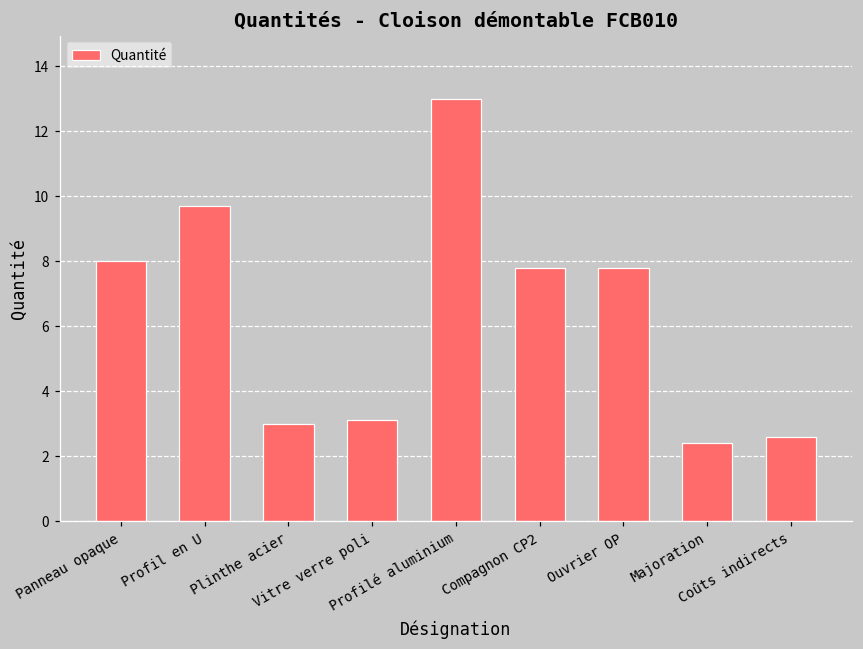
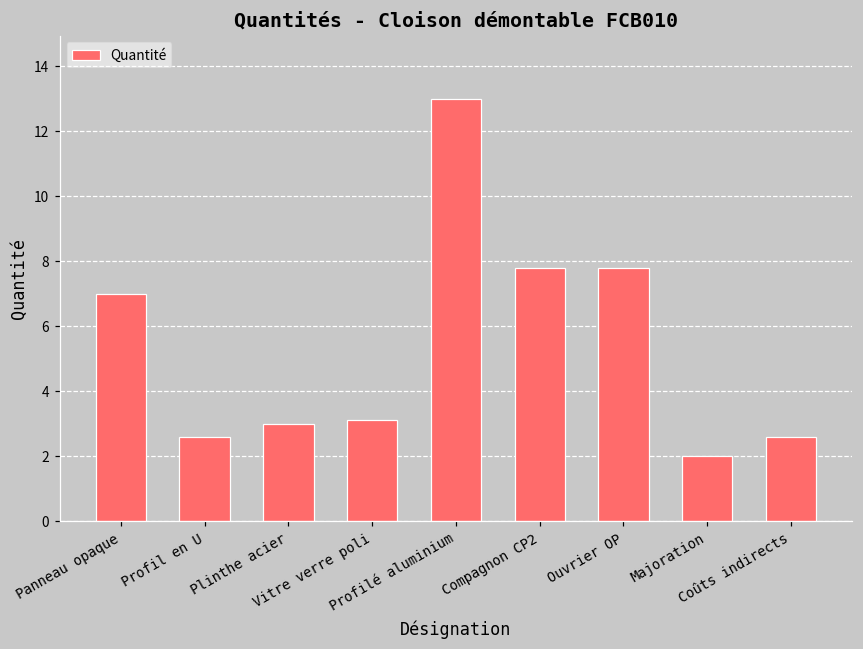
Panneau opaque: 8 -> 7
Profil en U: 9.7 -> 2.6
Majoration: 2.4 -> 2.0
